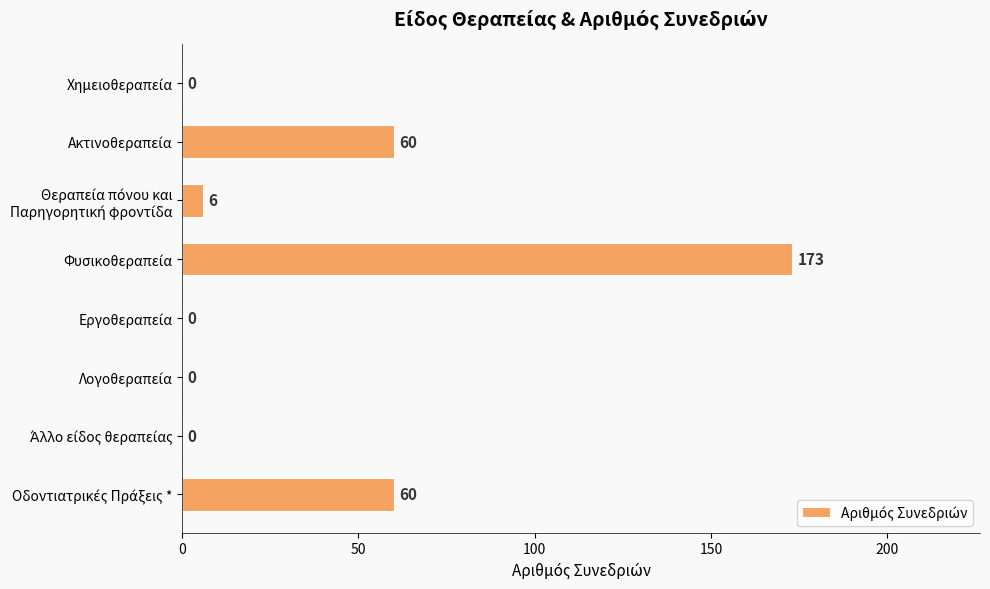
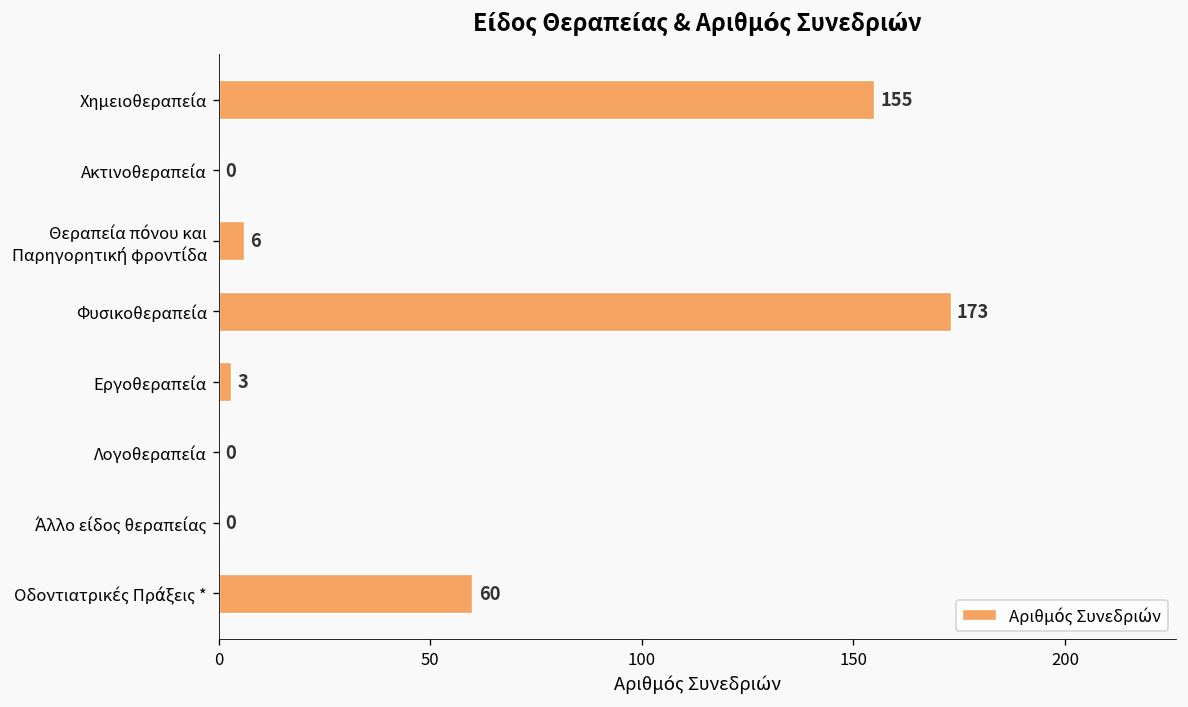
Χημειοθεραπεία: 0 -> 155
Ακτινοθεραπεία: 60 -> 0
Εργοθεραπεία: 0 -> 3
